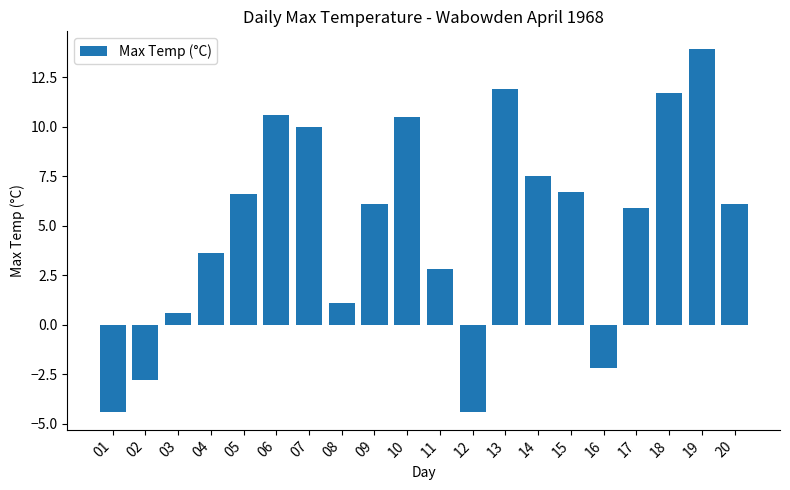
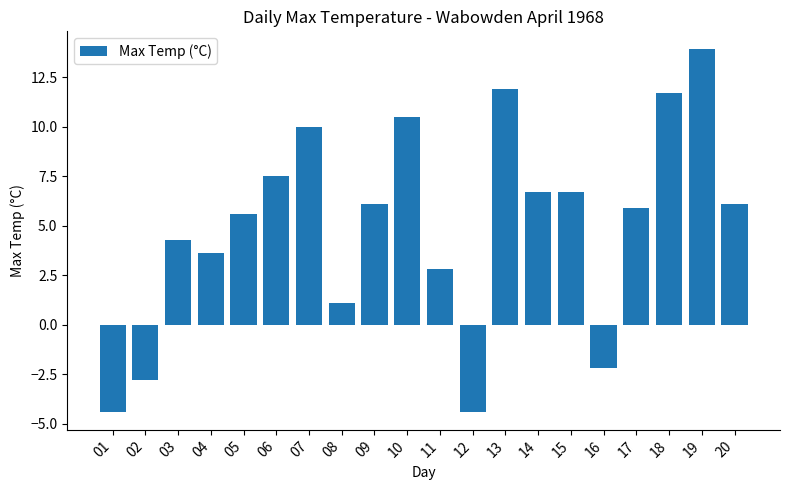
03: 0.6 -> 4.3
05: 6.6 -> 5.6
06: 10.6 -> 7.5
14: 7.5 -> 6.7
